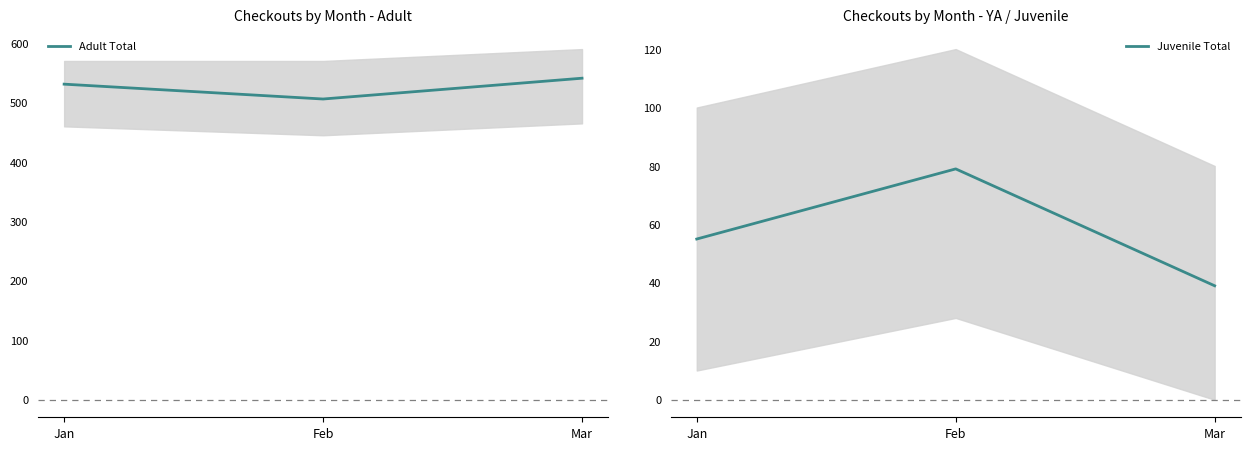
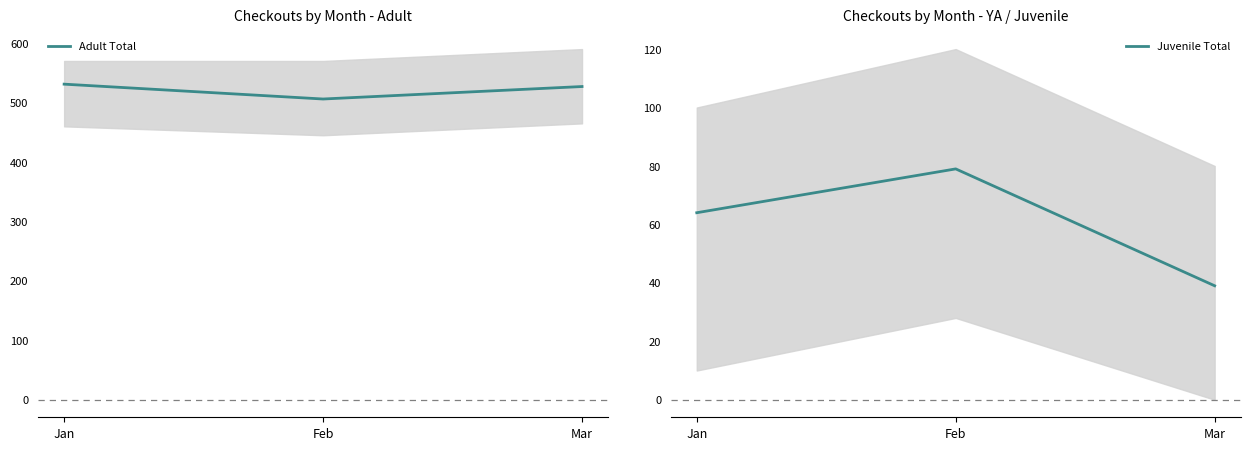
Checkouts by Month - Adult, Adult Total, Mar: 540 -> 530
Checkouts by Month - YA / Juvenile, Juvenile Total, Jan: 55 -> 64
